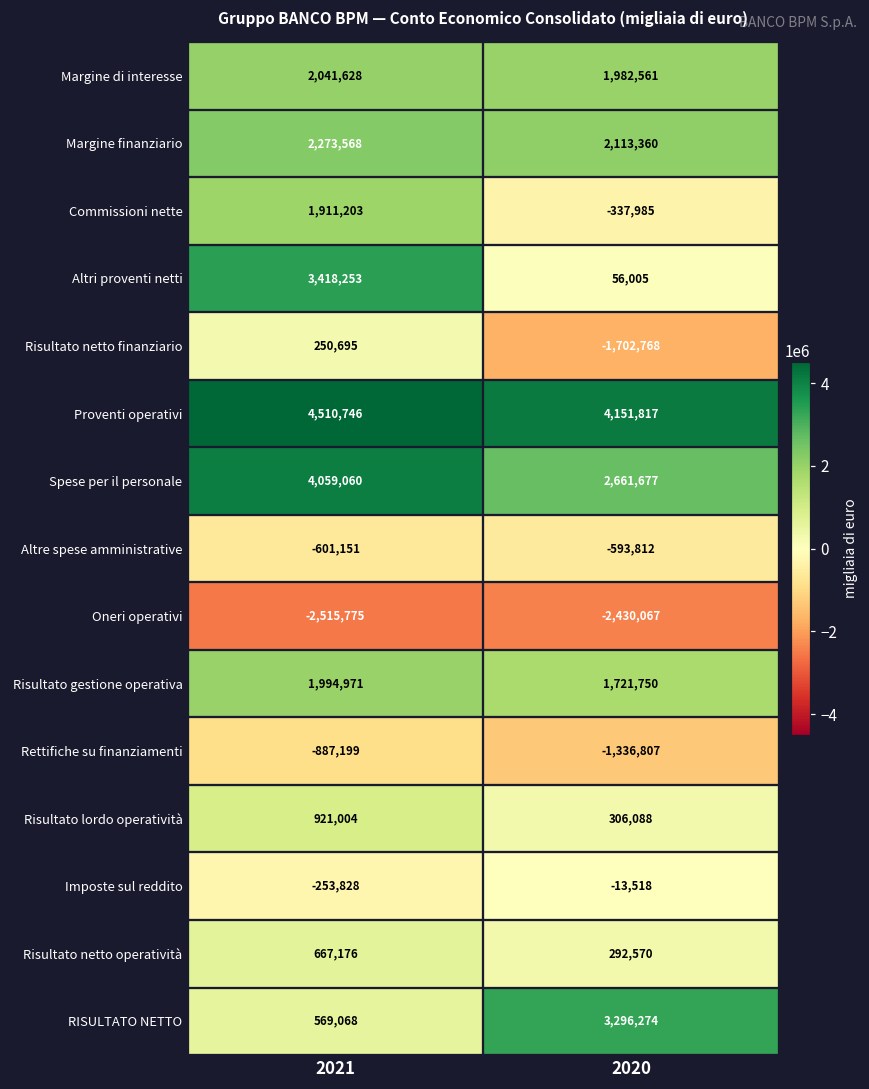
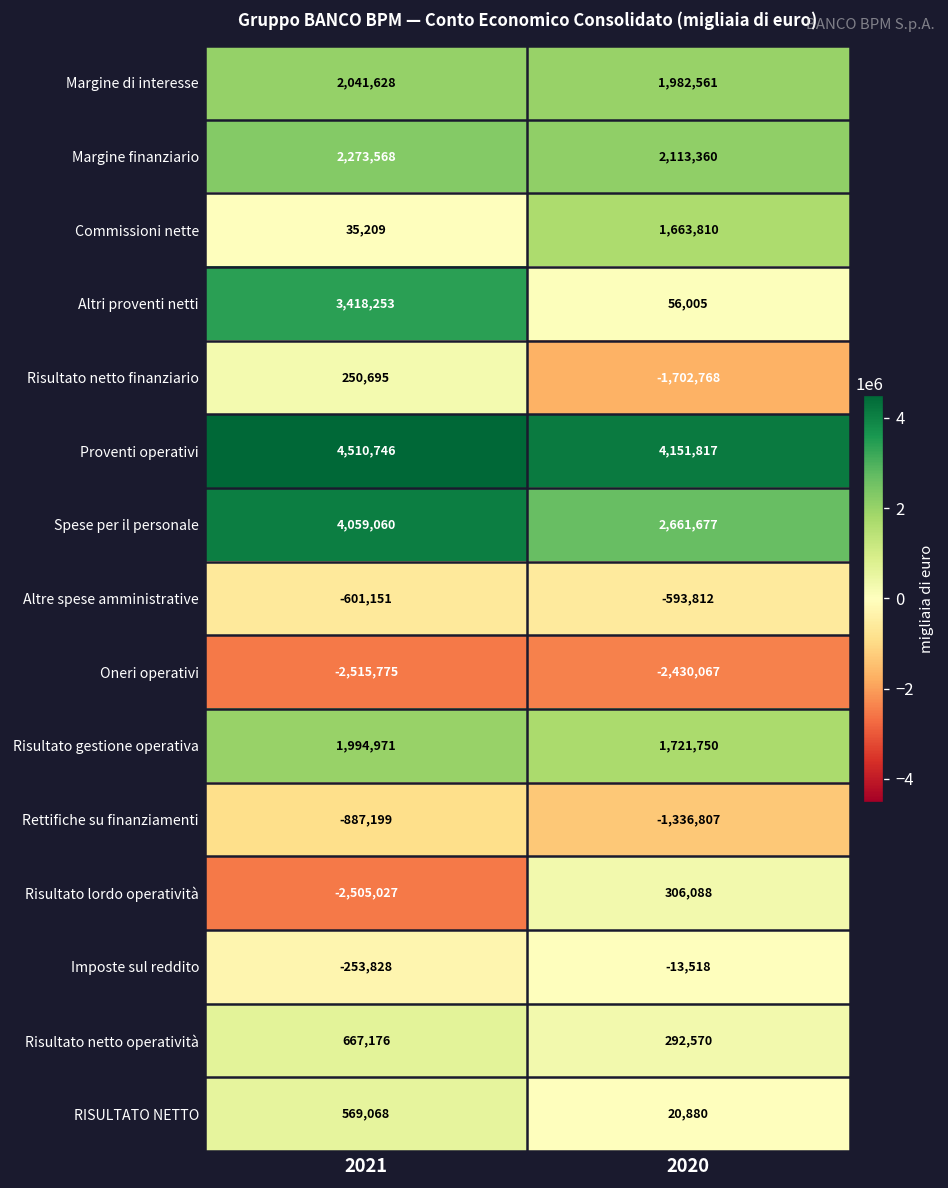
Commissioni nette, 2021: 1,911,203 -> 35,209
Commissioni nette, 2020: -337,985 -> 1,663,810
Risultato lordo operatività, 2021: 921,004 -> -2,505,027
RISULTATO NETTO, 2020: 3,296,274 -> 20,880
